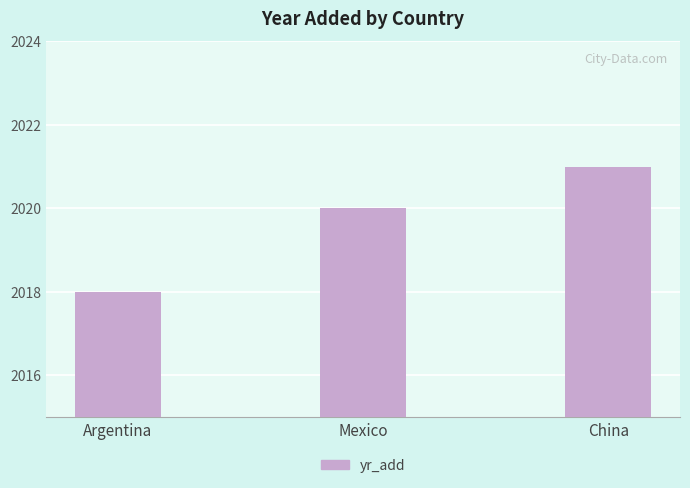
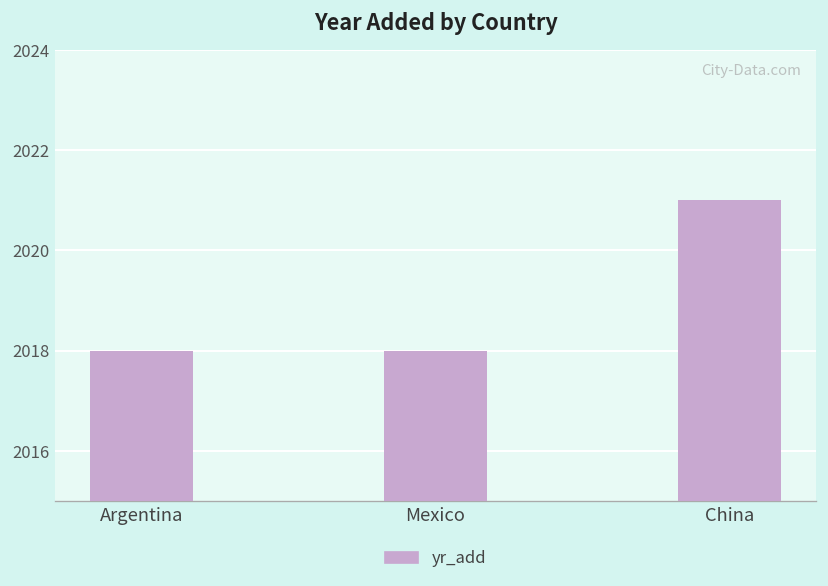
Mexico: 2020 -> 2018
